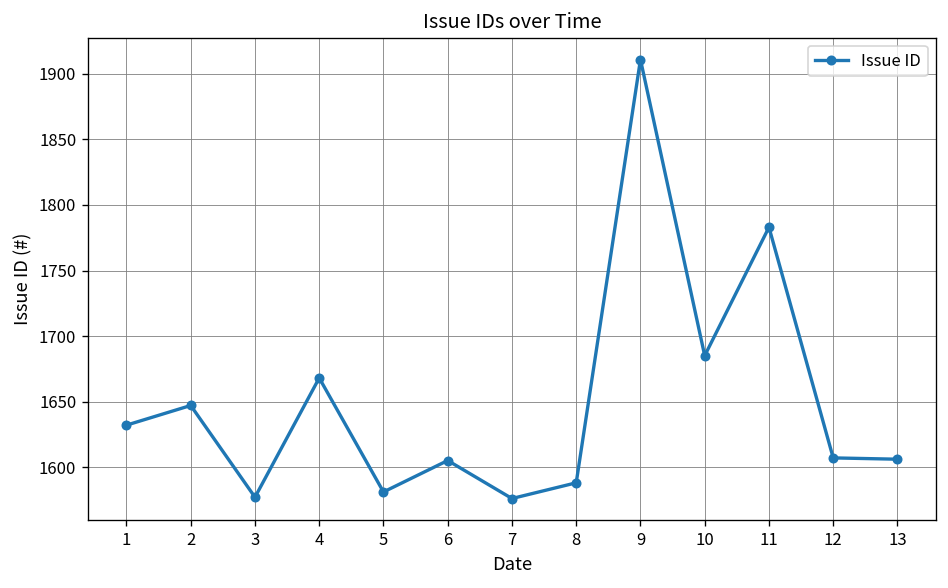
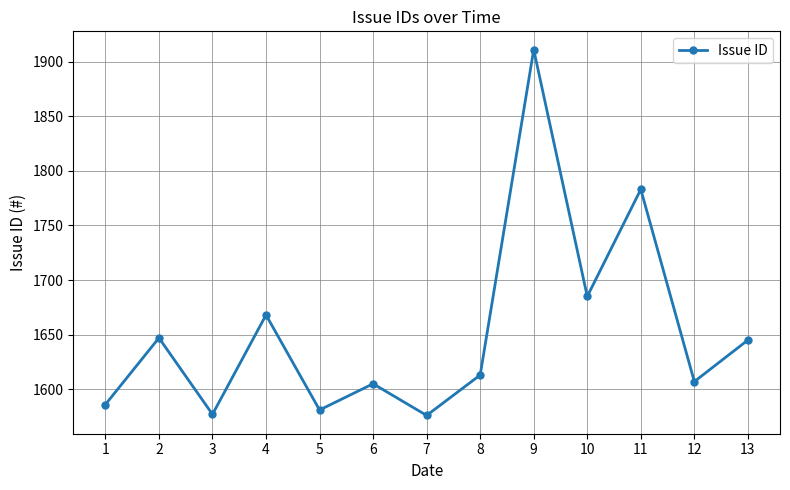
1: 1632 -> 1586
8: 1588 -> 1613
13: 1606 -> 1645
